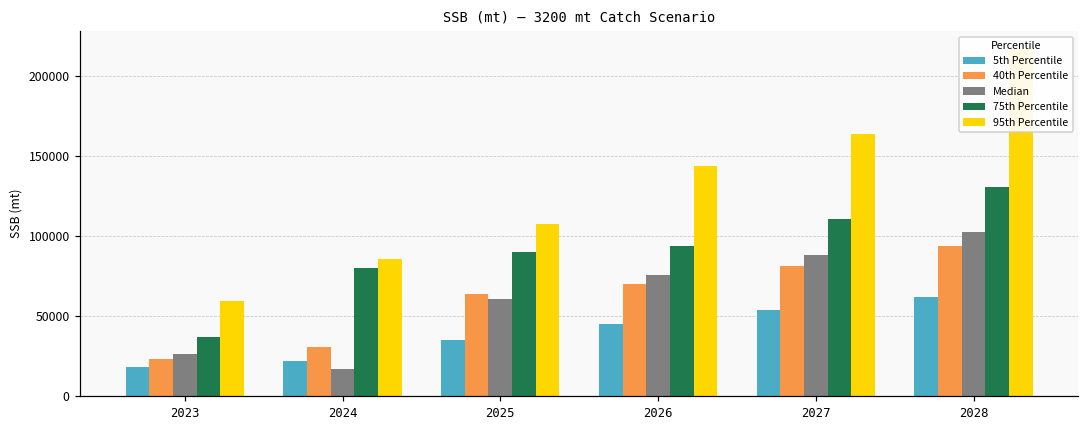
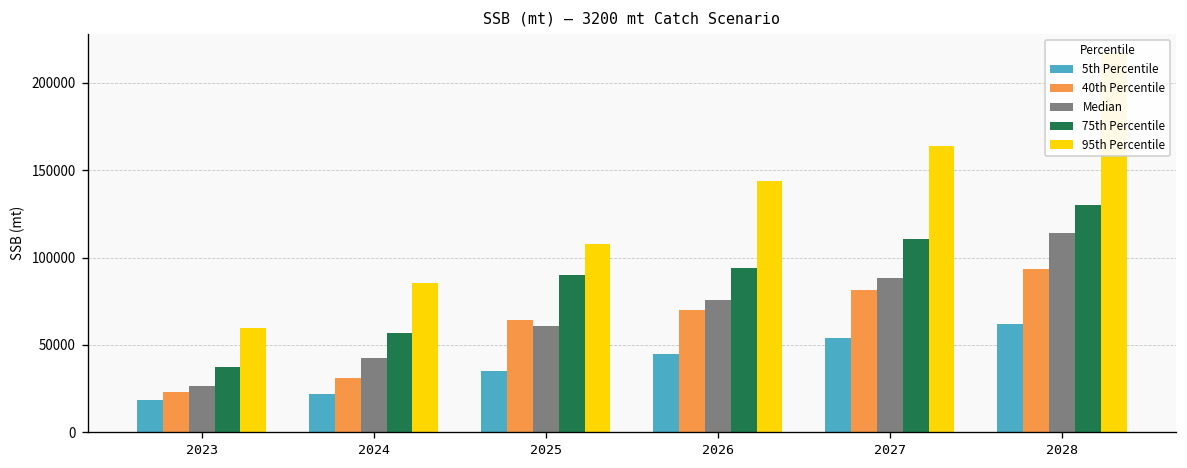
Median, 2024: 17000 -> 43000
75th Percentile, 2024: 80000 -> 57000
Median, 2028: 102000 -> 114000
